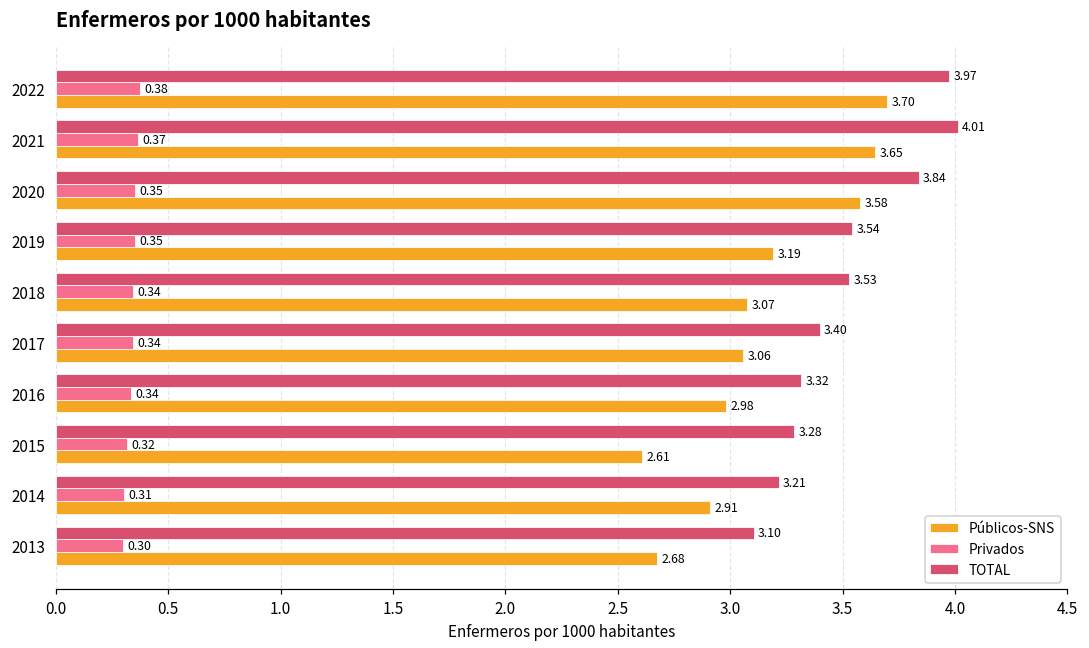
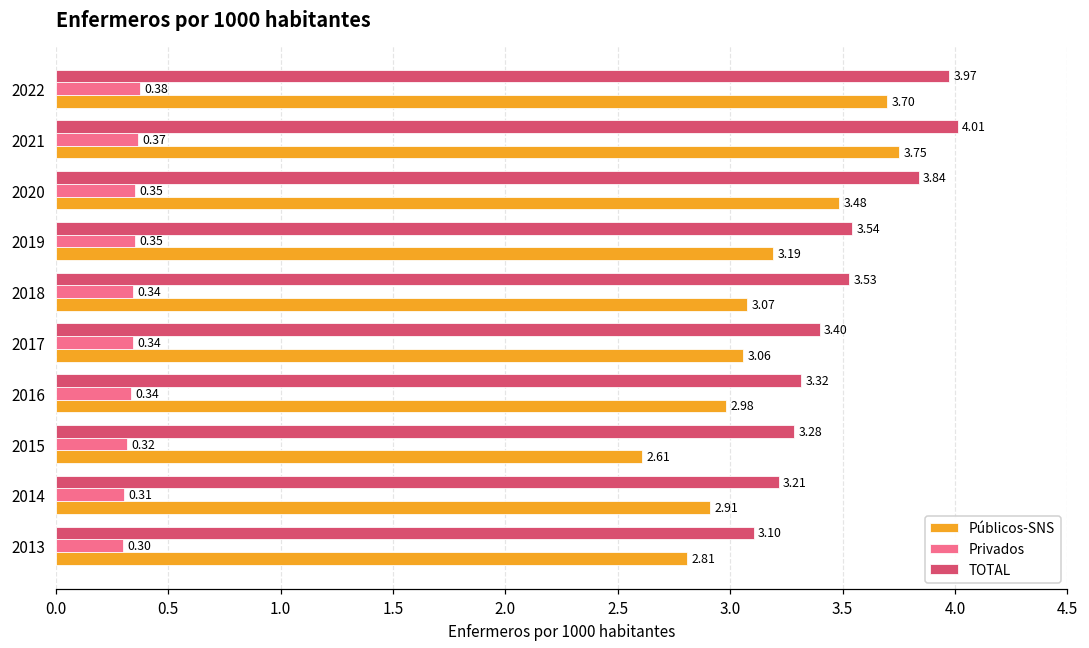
Públicos-SNS, 2021: 3.65 -> 3.75
Públicos-SNS, 2020: 3.58 -> 3.48
Públicos-SNS, 2013: 2.68 -> 2.81
